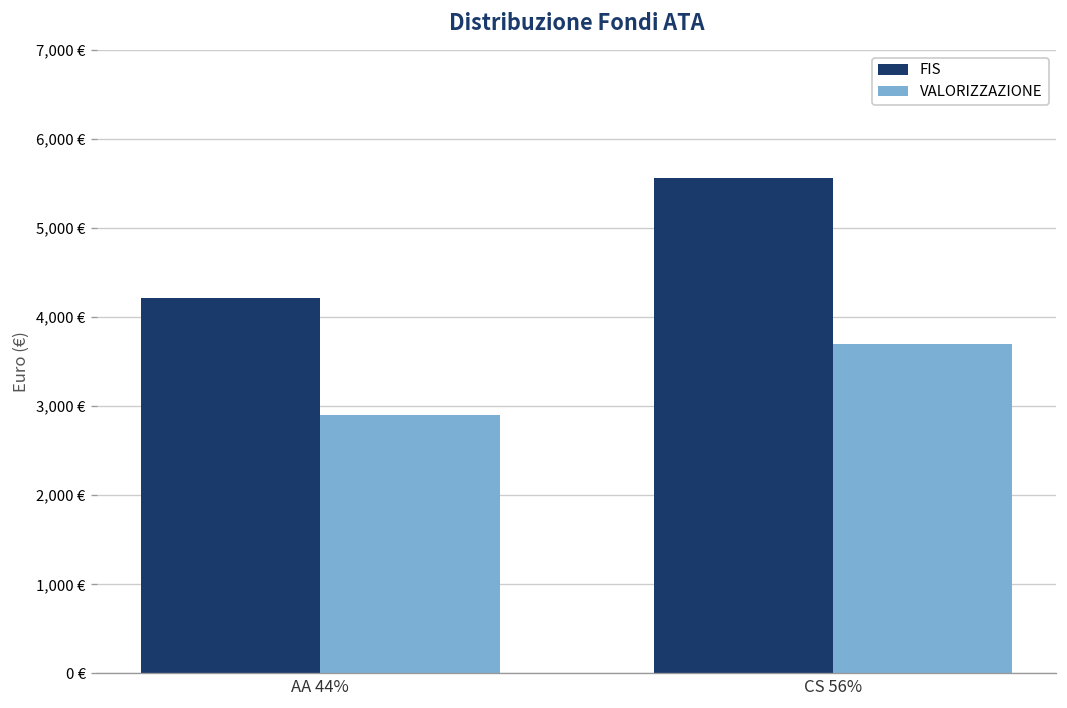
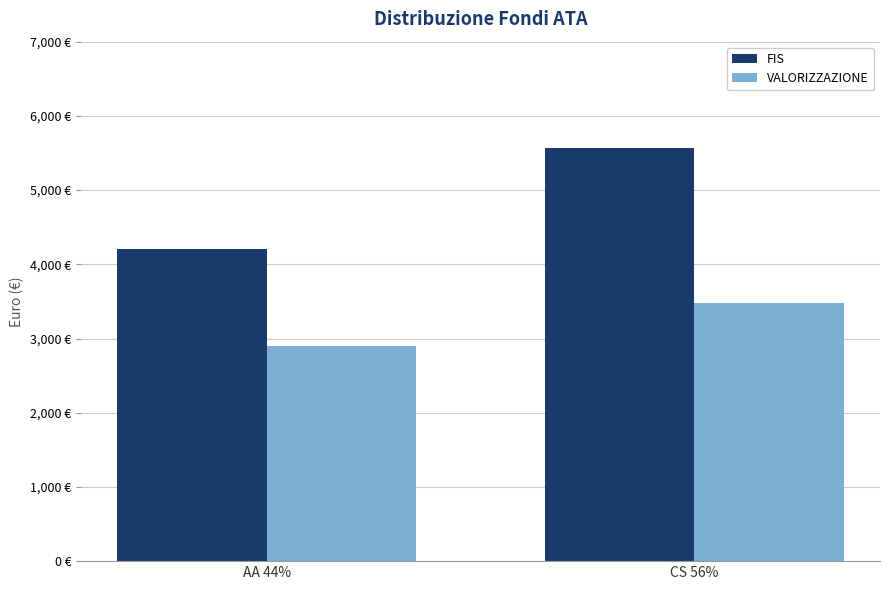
VALORIZZAZIONE, CS 56%: 3,700 € -> 3,500 €
